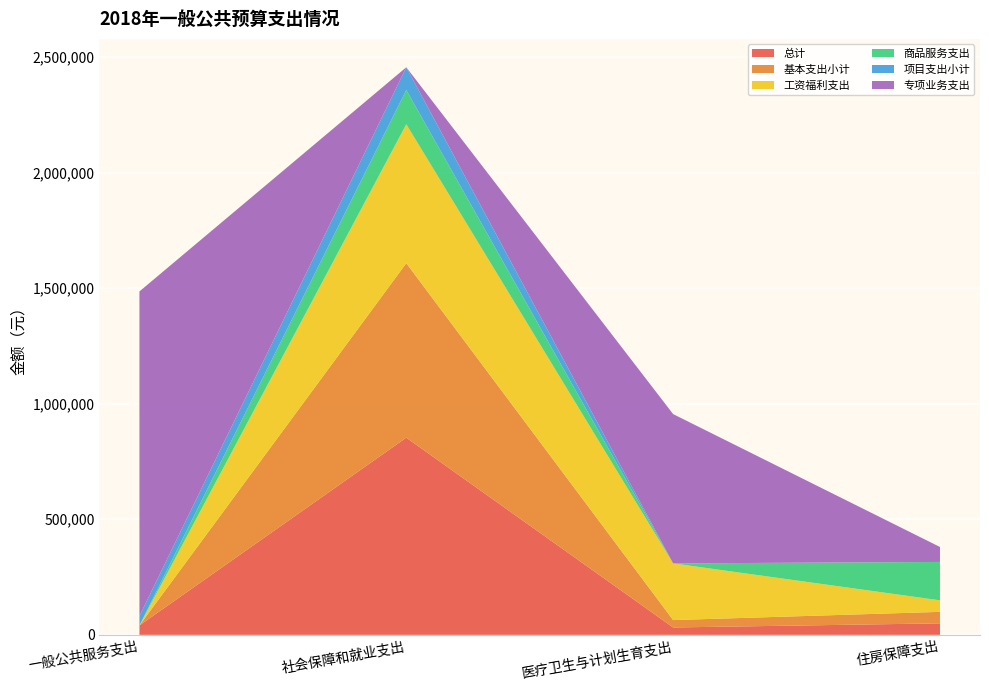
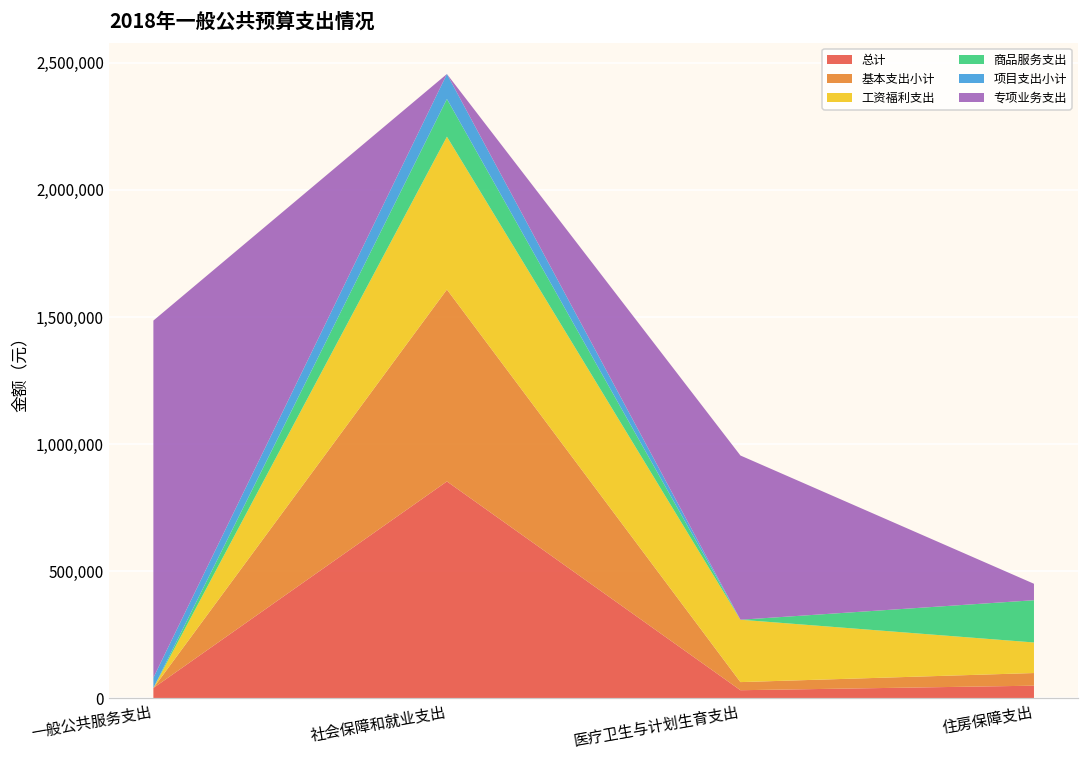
工资福利支出, 住房保障支出: 50,000 -> 120,000
